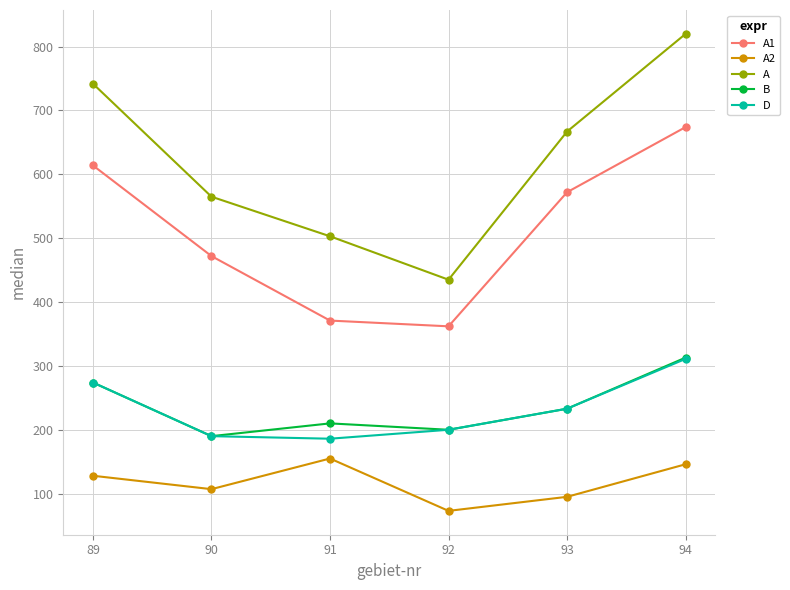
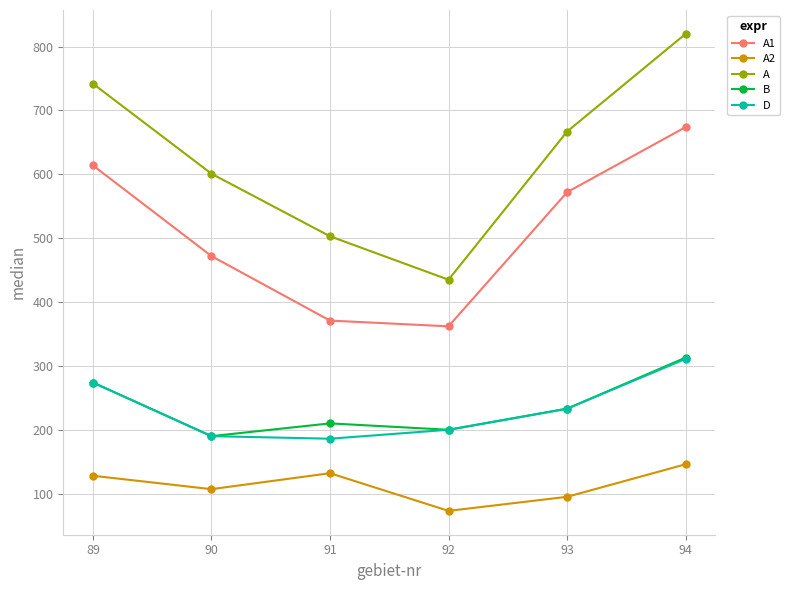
A, 90: 570 -> 600
A2, 91: 160 -> 130
